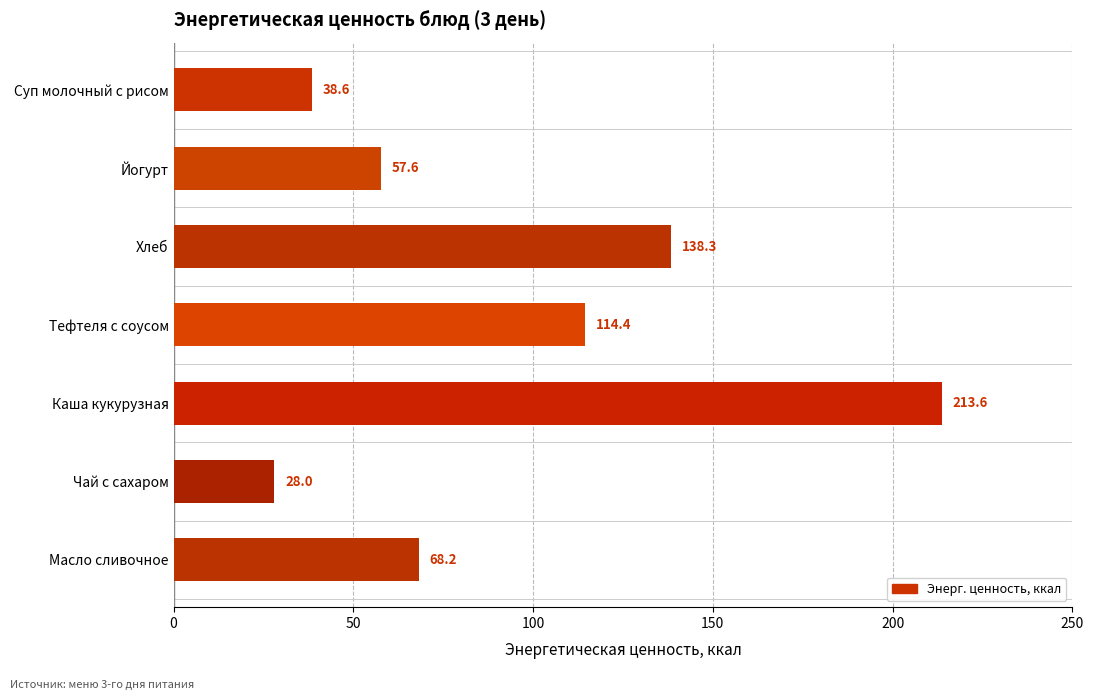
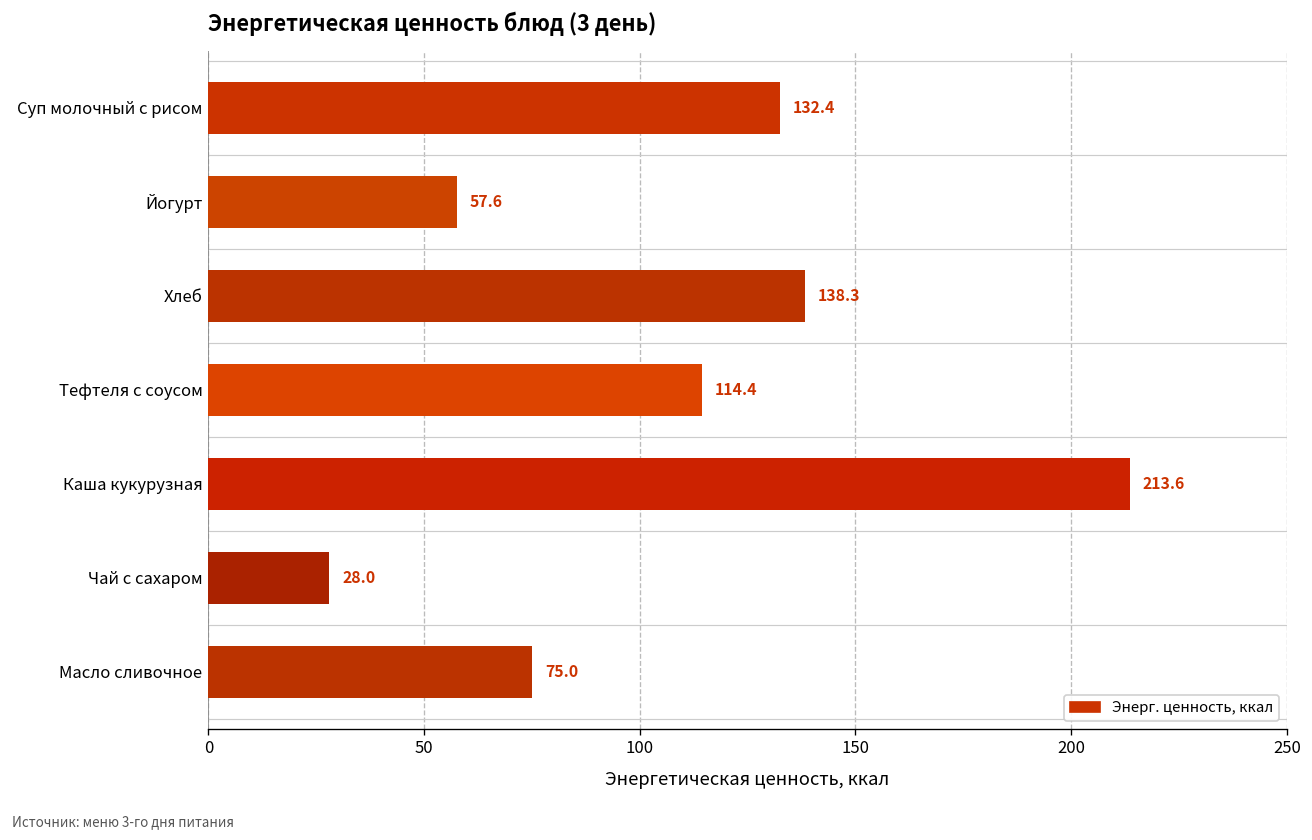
Суп молочный с рисом: 38.6 -> 132.4
Масло сливочное: 68.2 -> 75.0
